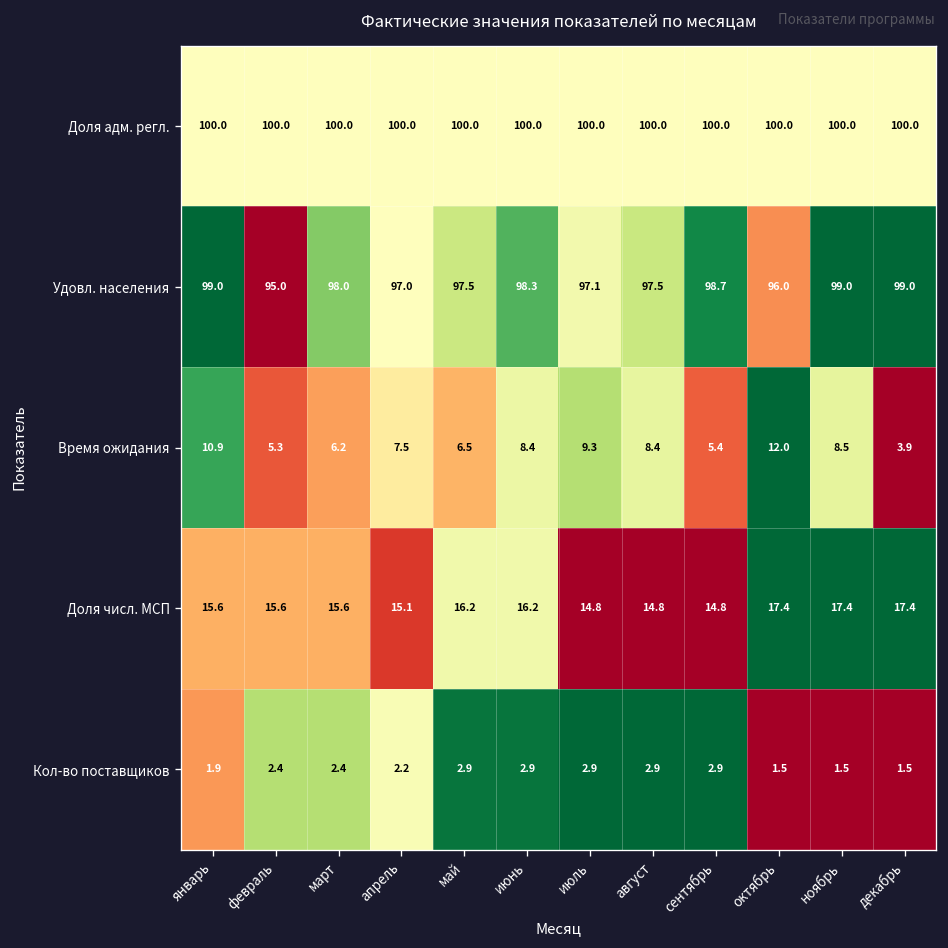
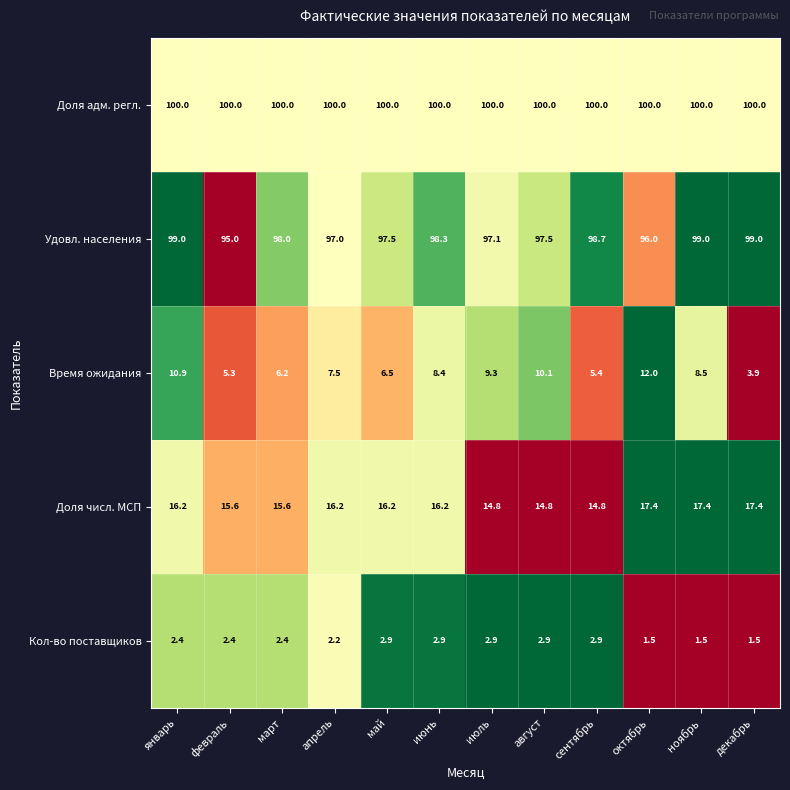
Время ожидания, август: 8.4 -> 10.1
Доля числ. МСП, январь: 15.6 -> 16.2
Доля числ. МСП, апрель: 15.1 -> 16.2
Кол-во поставщиков, январь: 1.9 -> 2.4
